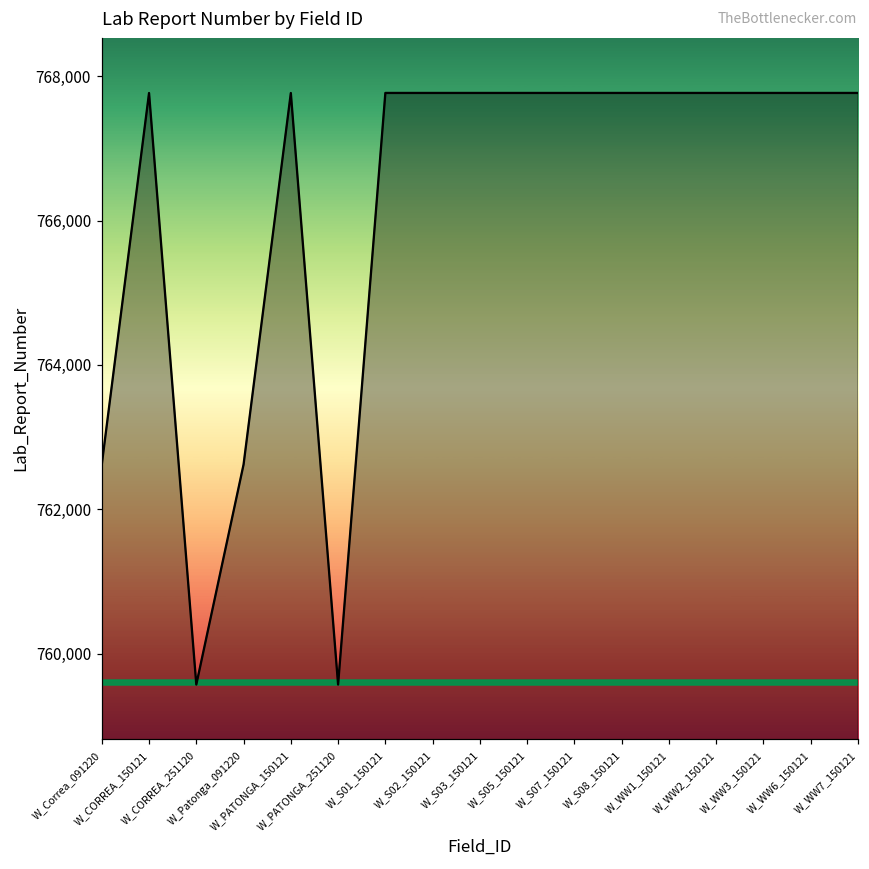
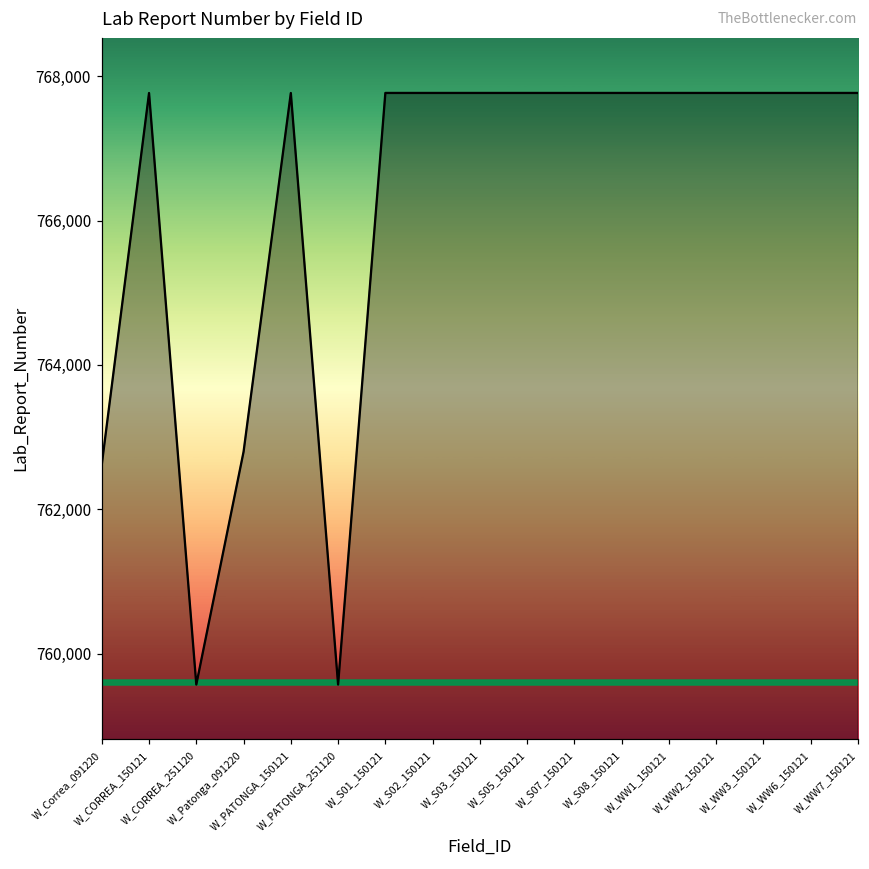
W_Patonga_091220: 762,600 -> 762,800
